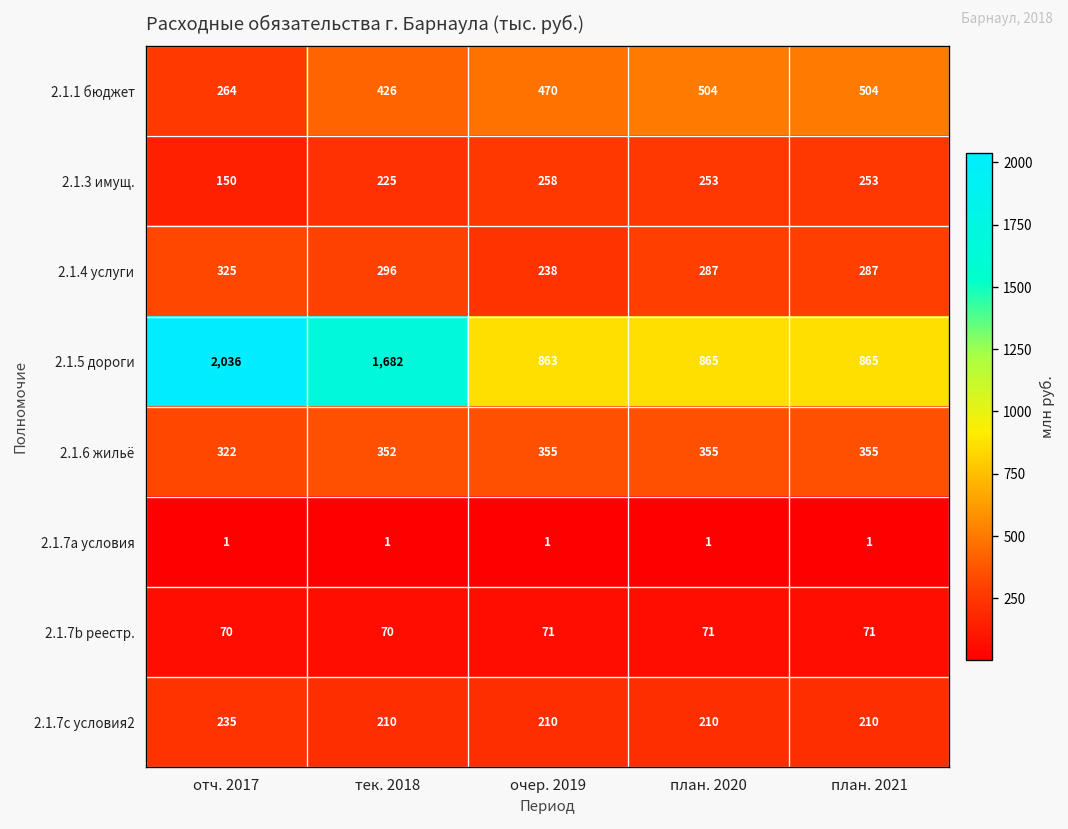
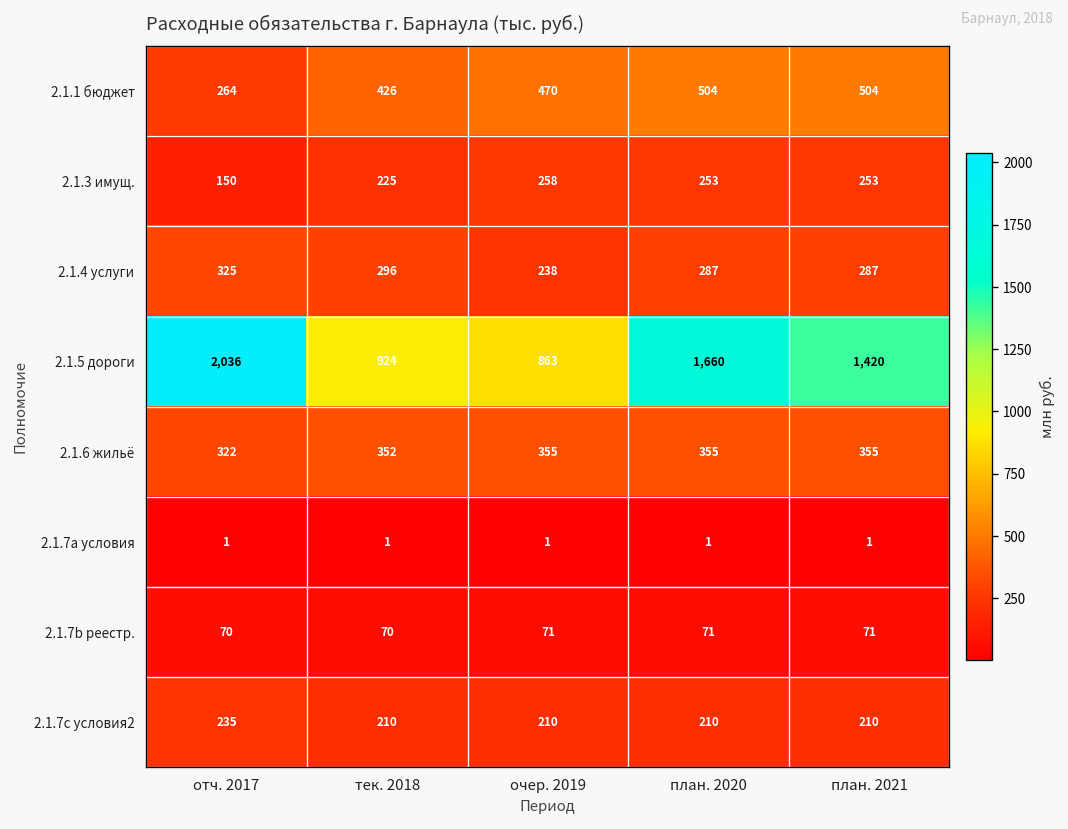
2.1.5 дороги, тек. 2018: 1,682 -> 924
2.1.5 дороги, план. 2020: 865 -> 1,660
2.1.5 дороги, план. 2021: 865 -> 1,420
